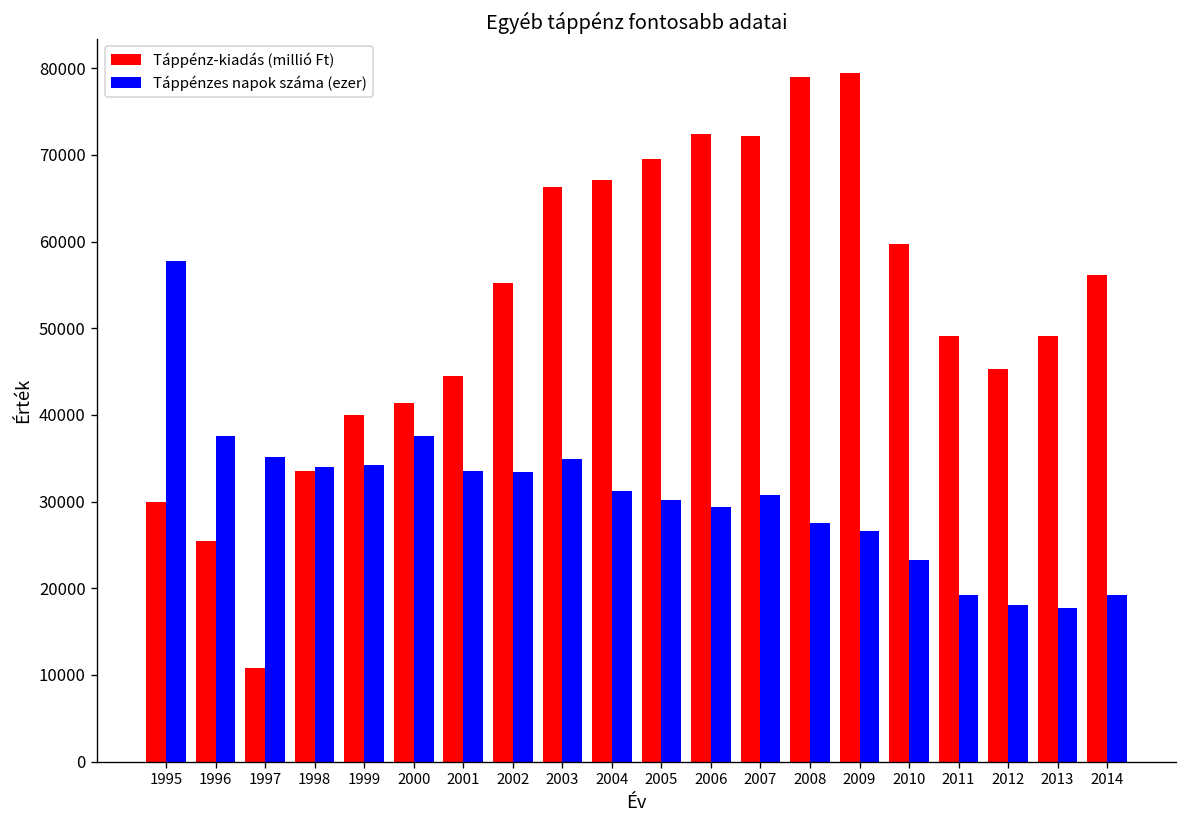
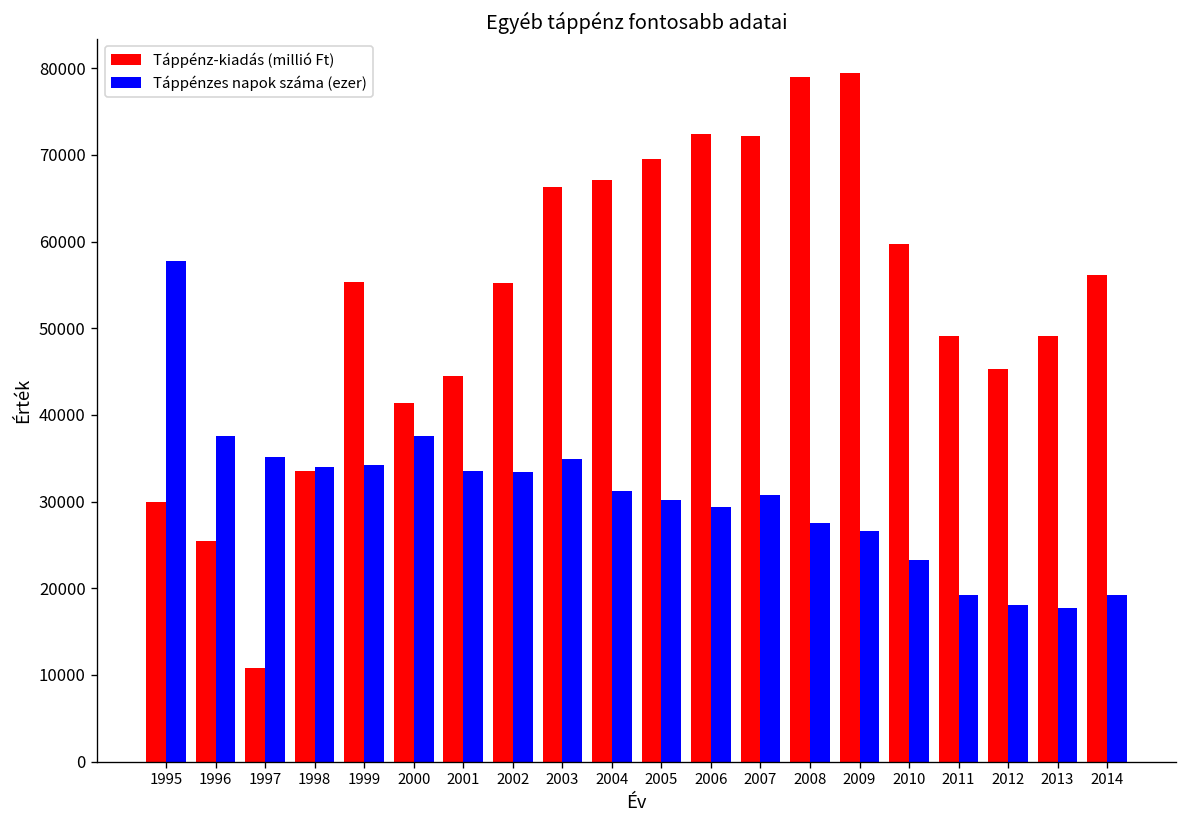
Táppénz-kiadás (millió Ft), 1999: 40000 -> 55000
